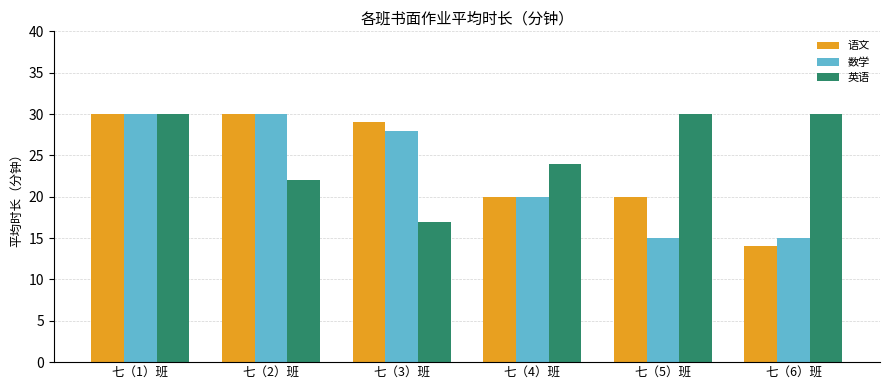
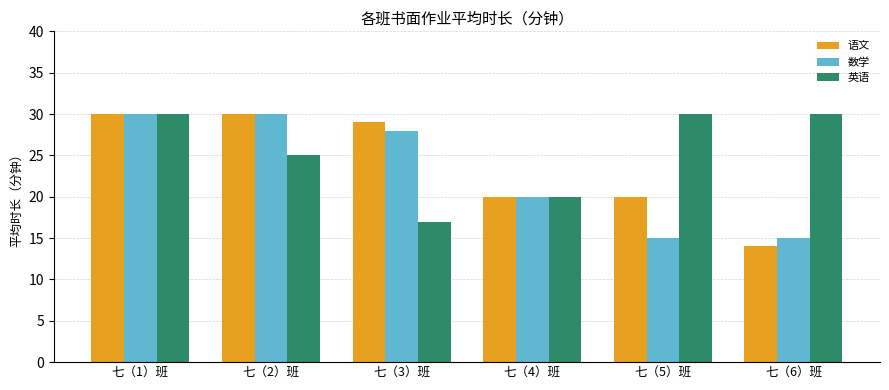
英语, 七（2）班: 22 -> 25
英语, 七（4）班: 24 -> 20
